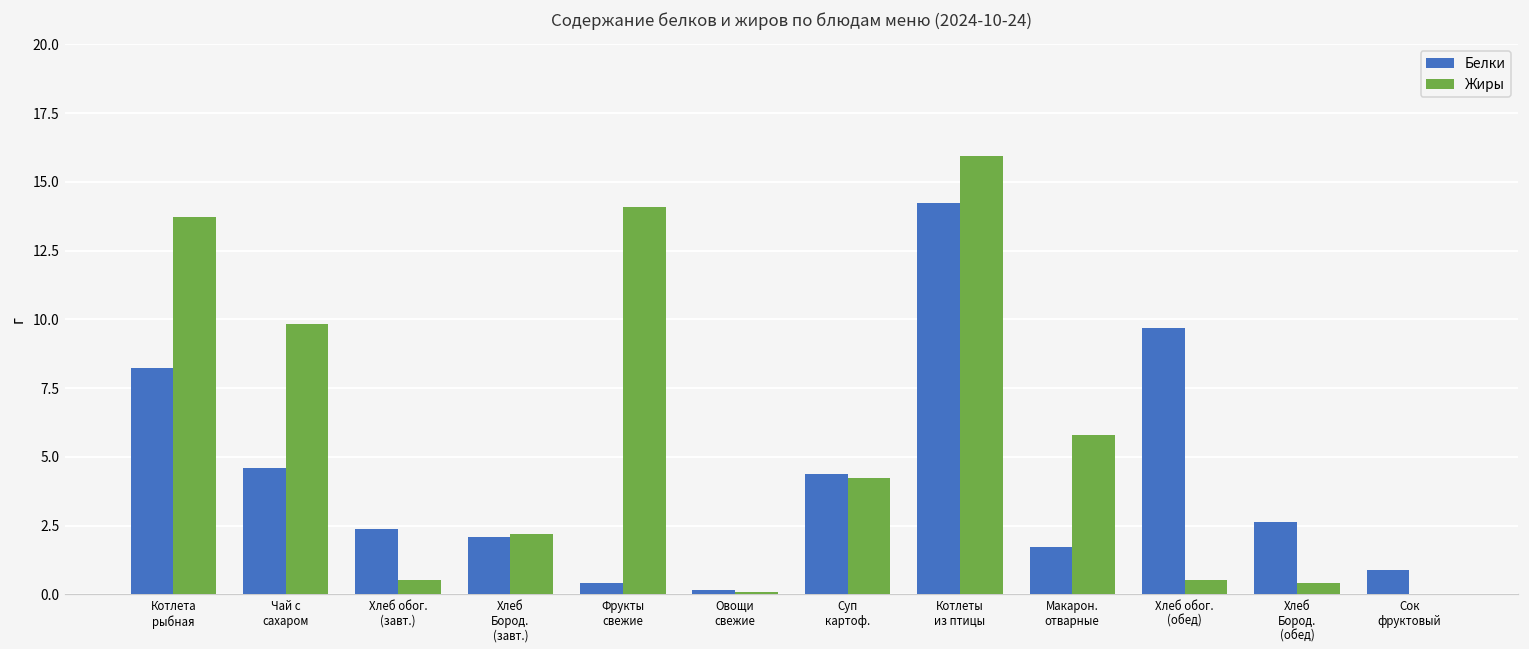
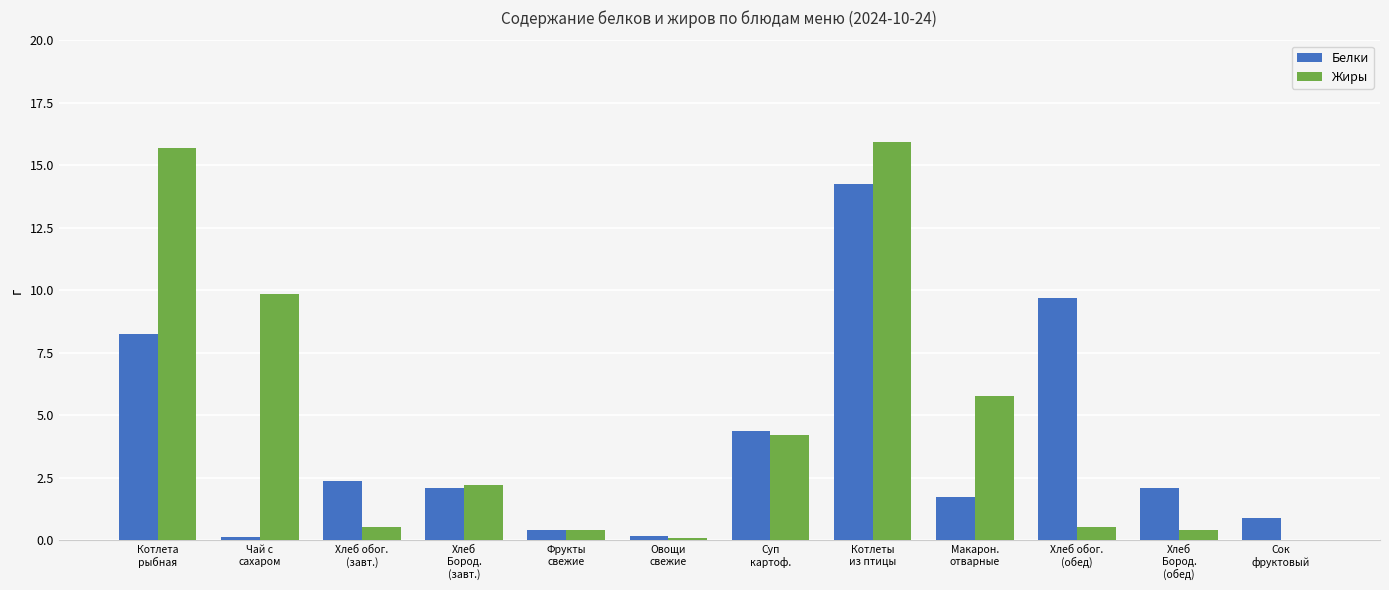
Жиры, Котлета рыбная: 13.7 -> 15.7
Белки, Чай с сахаром: 4.6 -> 0.1
Жиры, Фрукты свежие: 14.1 -> 0.4
Белки, Хлеб Бород. (обед): 2.7 -> 2.1
